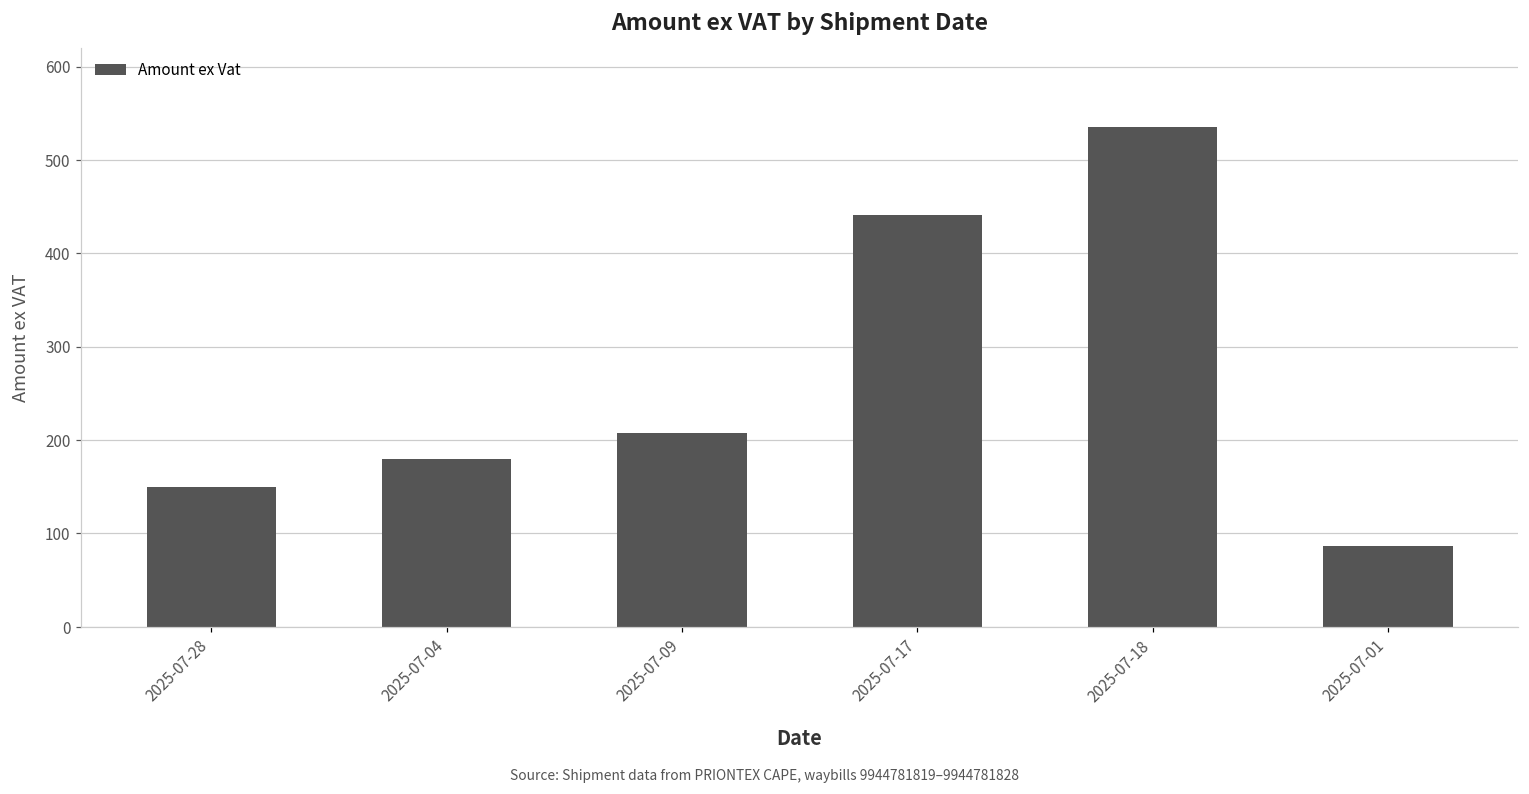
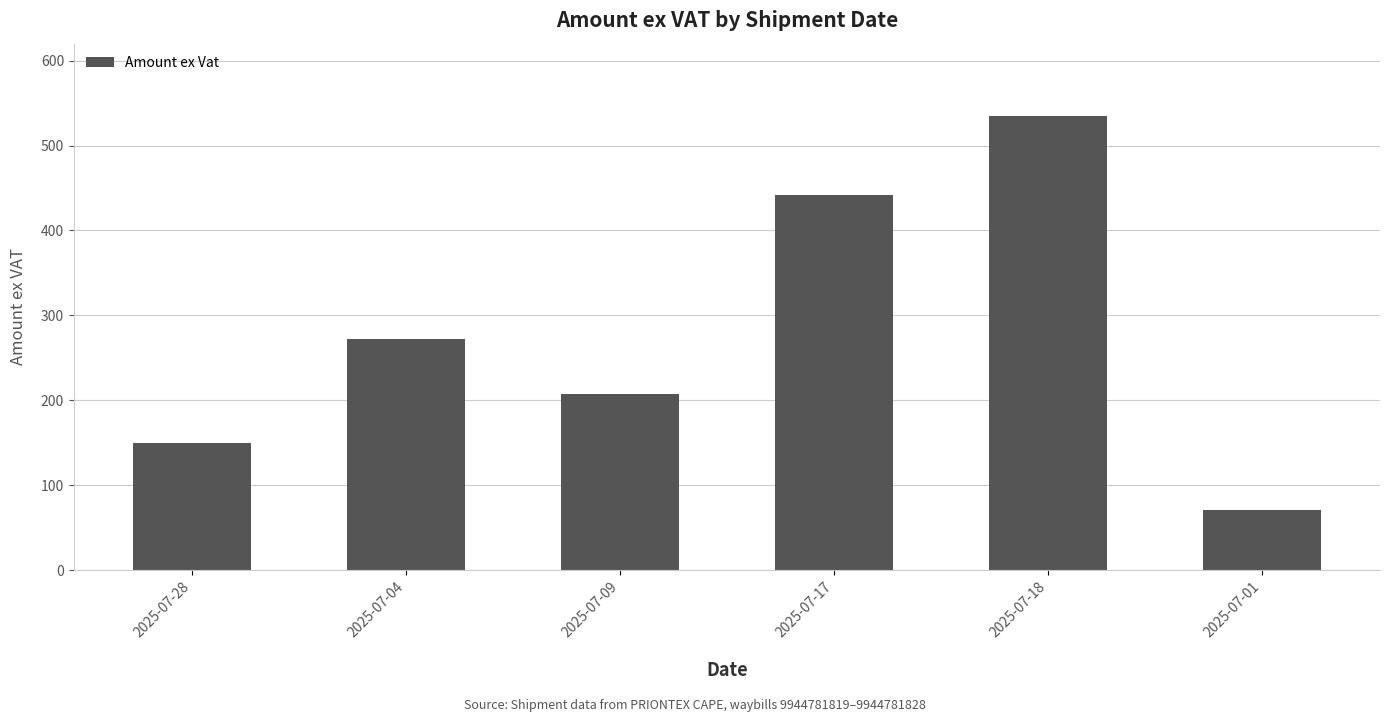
2025-07-04: 180 -> 270
2025-07-01: 90 -> 70
